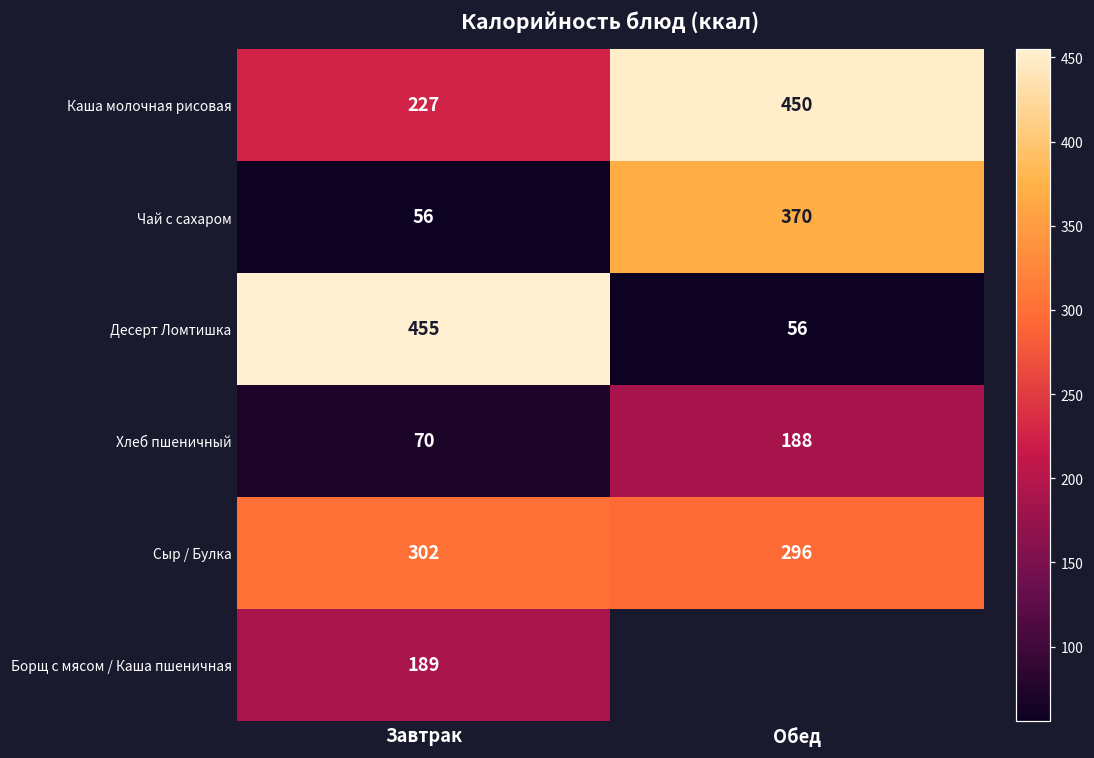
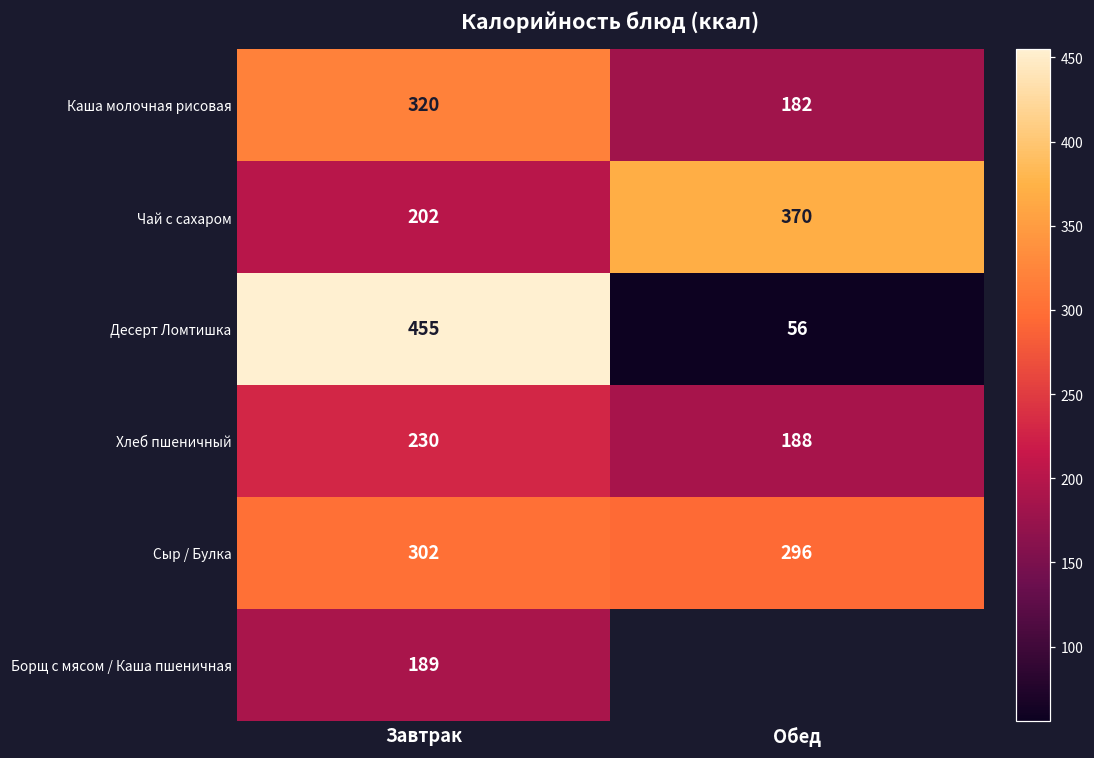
Каша молочная рисовая, Завтрак: 227 -> 320
Каша молочная рисовая, Обед: 450 -> 182
Чай с сахаром, Завтрак: 56 -> 202
Хлеб пшеничный, Завтрак: 70 -> 230
